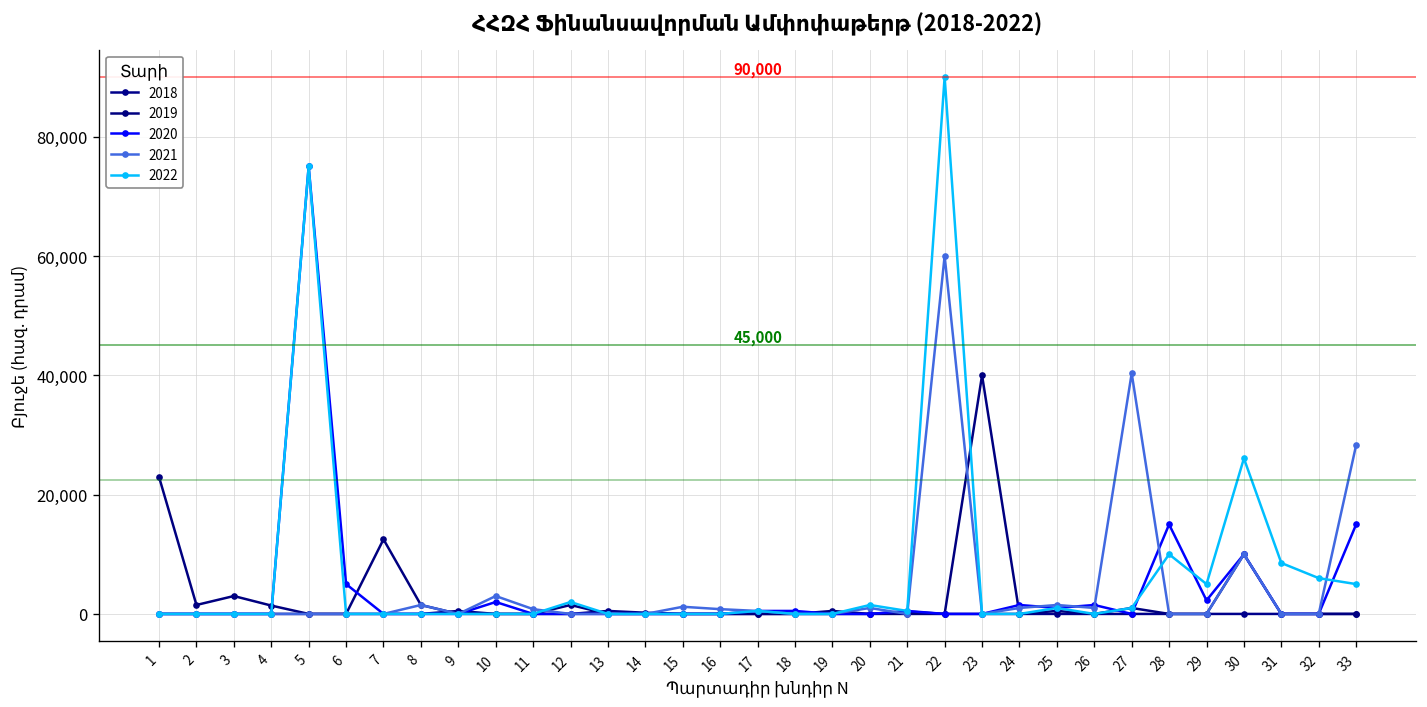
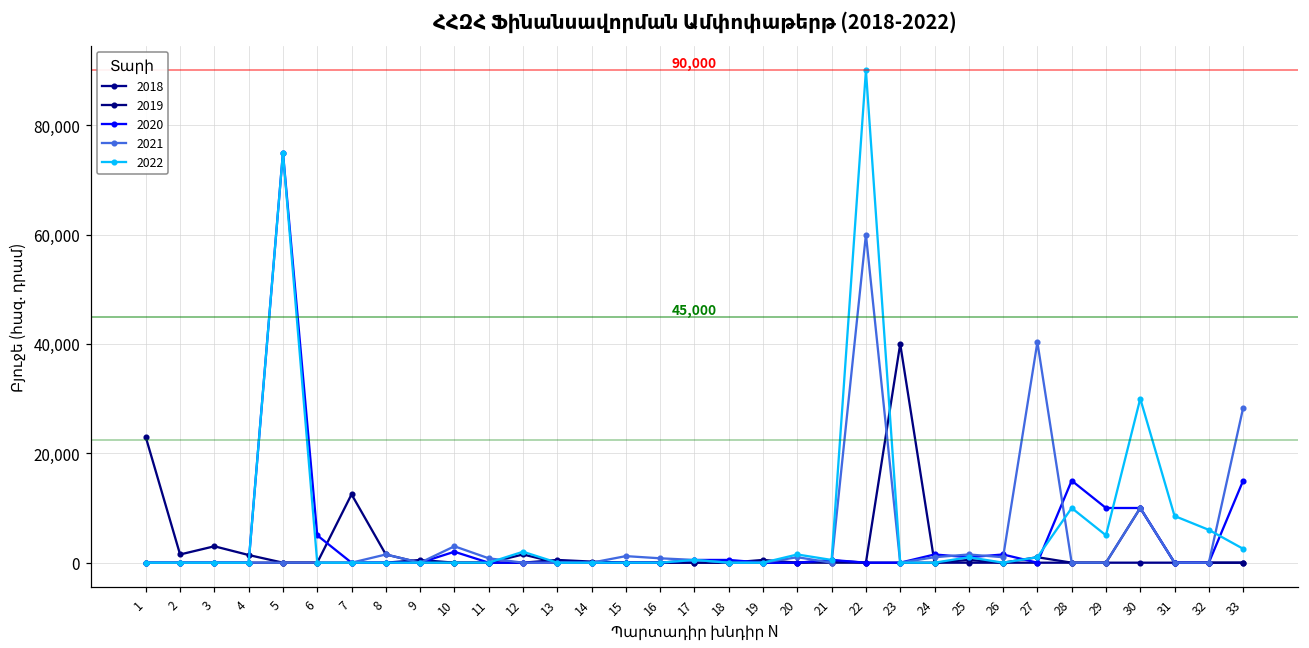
2020, 29: 2,000 -> 10,000
2022, 30: 26,000 -> 30,000
2022, 33: 5,000 -> 3,000
